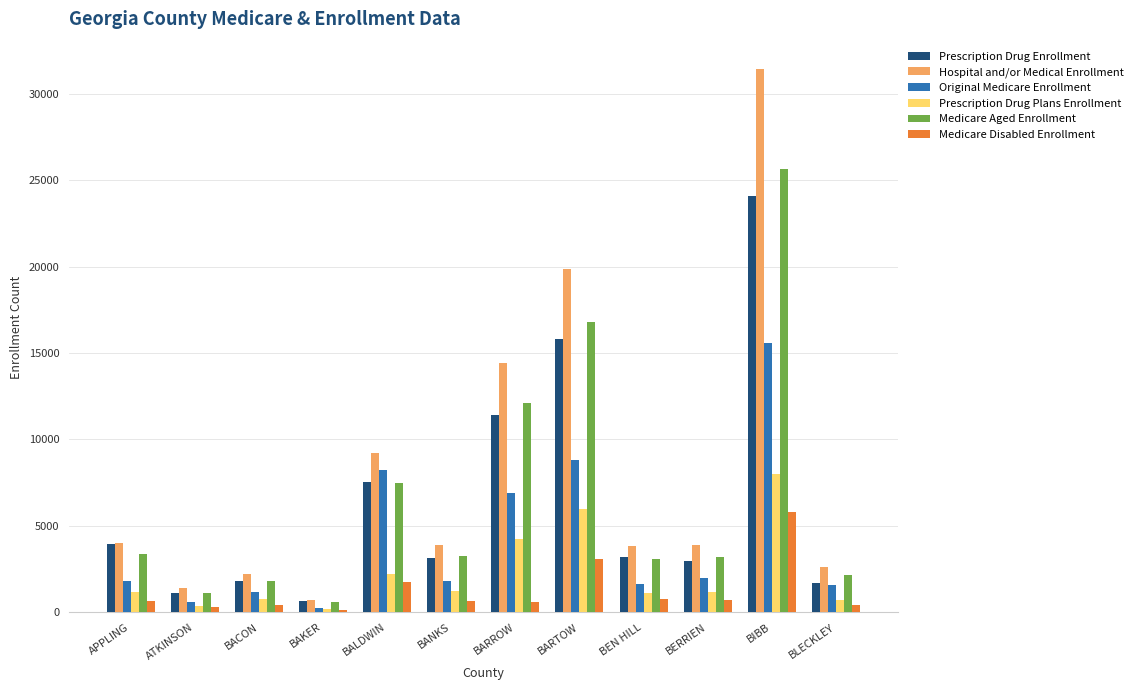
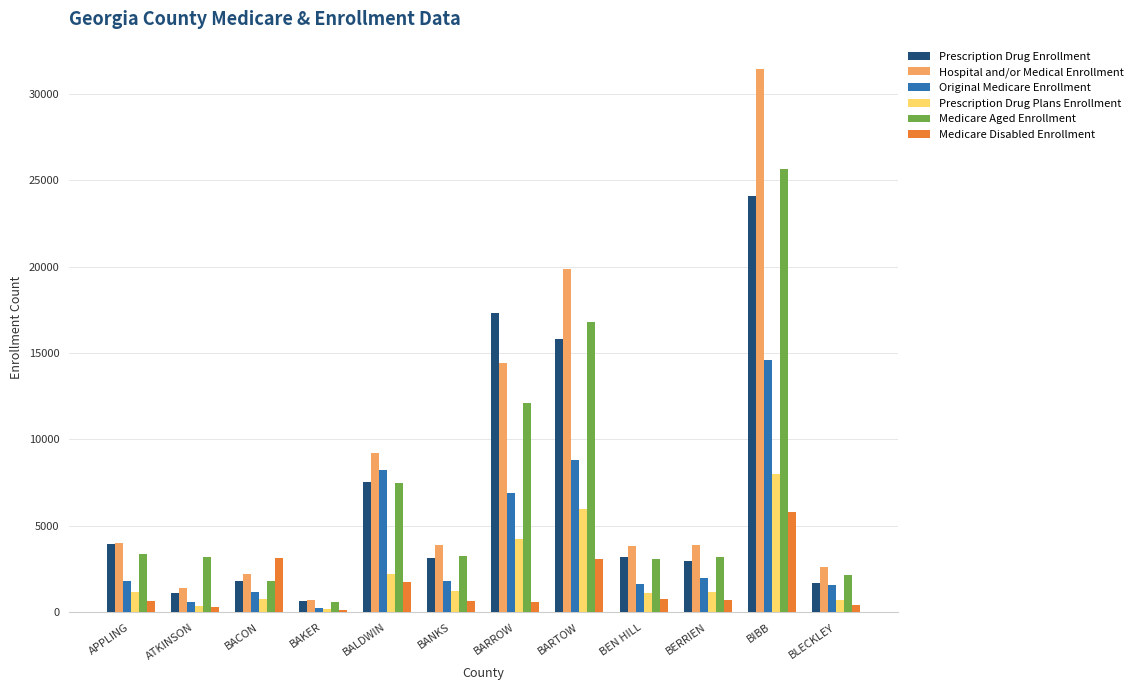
Medicare Aged Enrollment, ATKINSON: 1100 -> 3200
Medicare Disabled Enrollment, BACON: 400 -> 3100
Prescription Drug Enrollment, BARROW: 11400 -> 17300
Original Medicare Enrollment, BIBB: 15600 -> 14600
